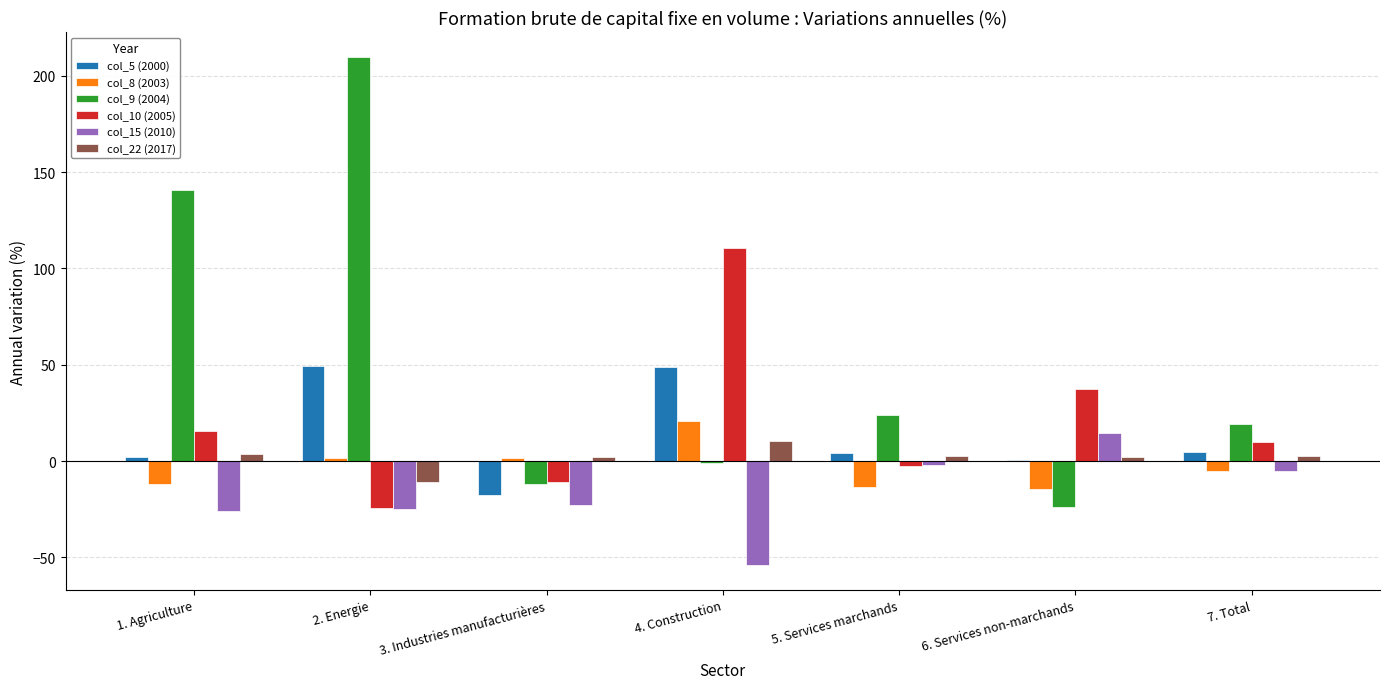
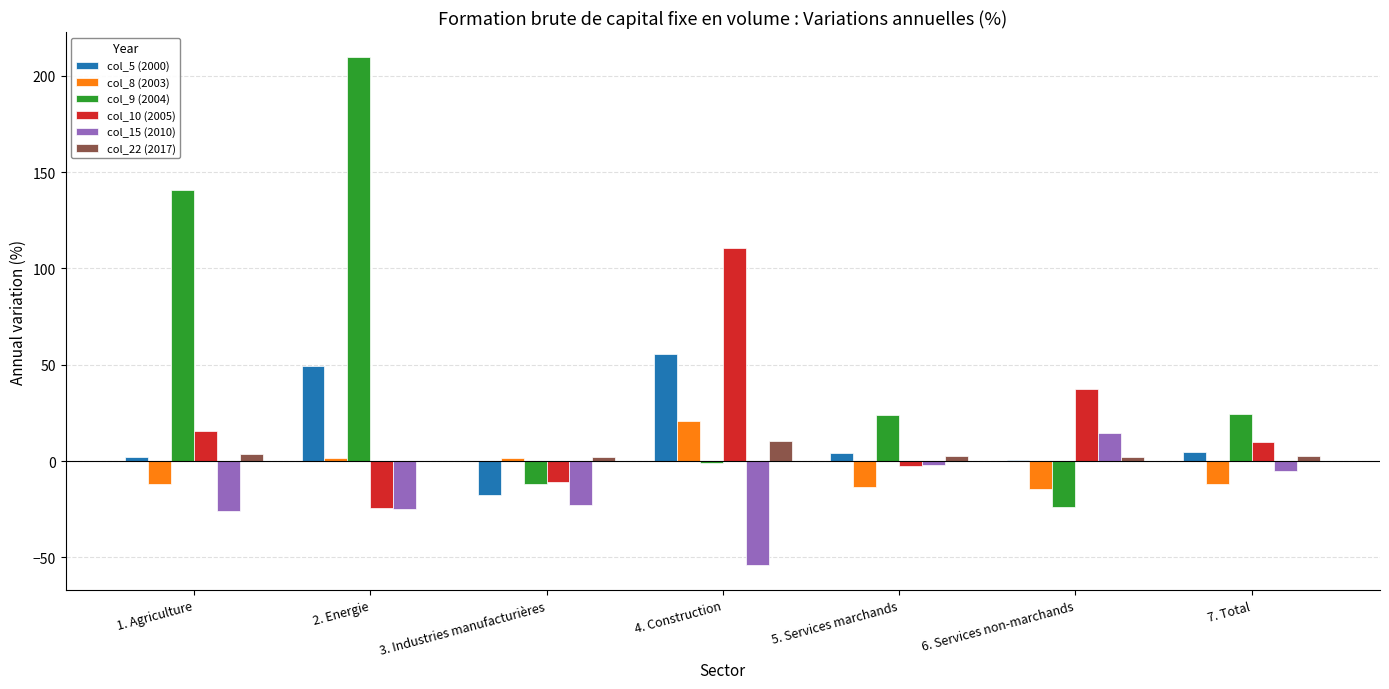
col_22 (2017), 2. Energie: -11 -> 0
col_5 (2000), 4. Construction: 49 -> 55
col_8 (2003), 7. Total: -5 -> -12
col_9 (2004), 7. Total: 19 -> 25
